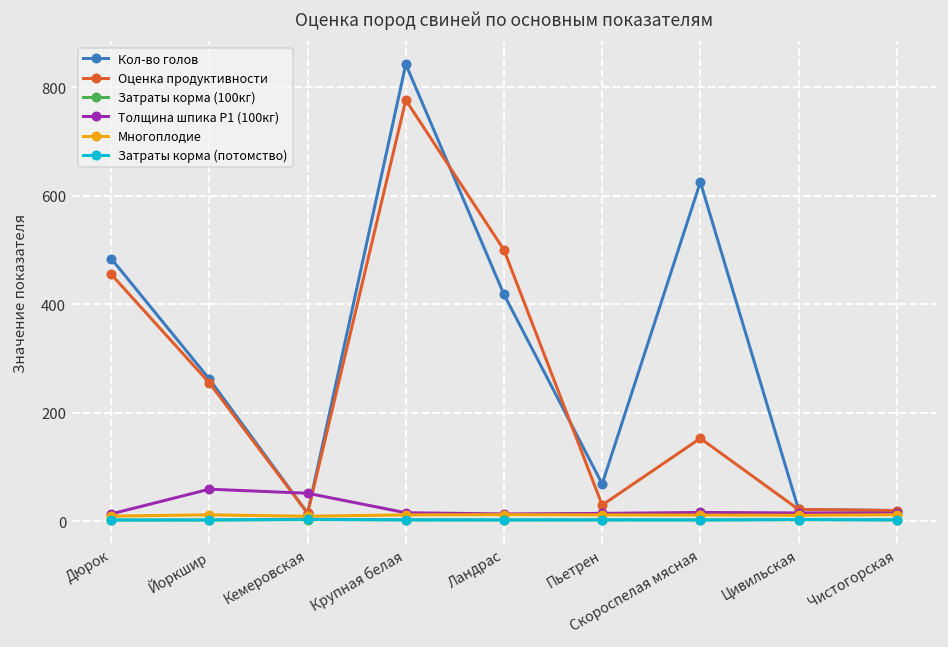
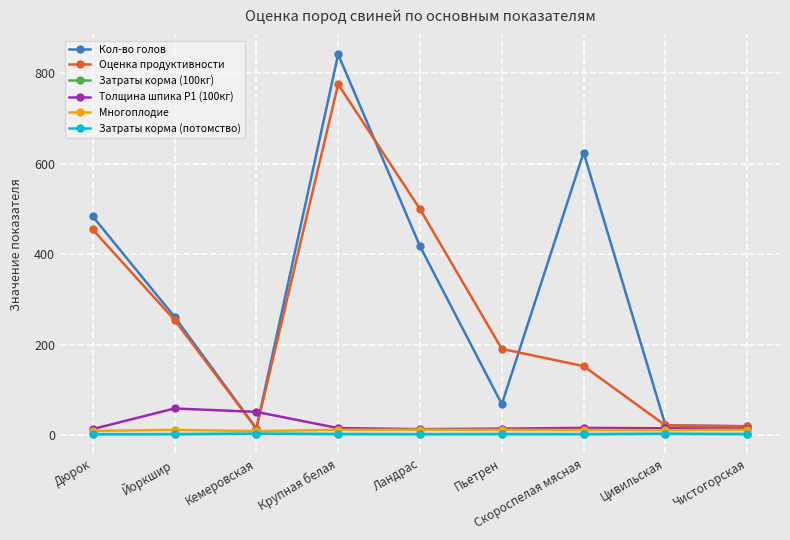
Оценка продуктивности, Пьетрен: 30 -> 190
